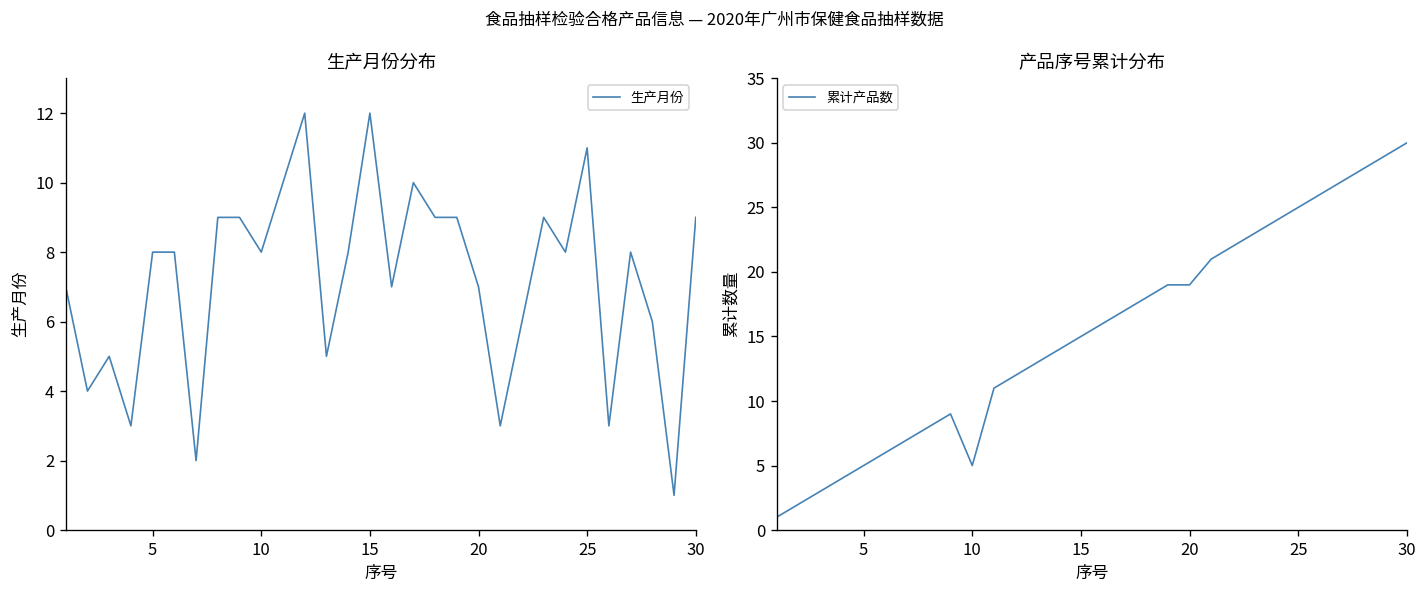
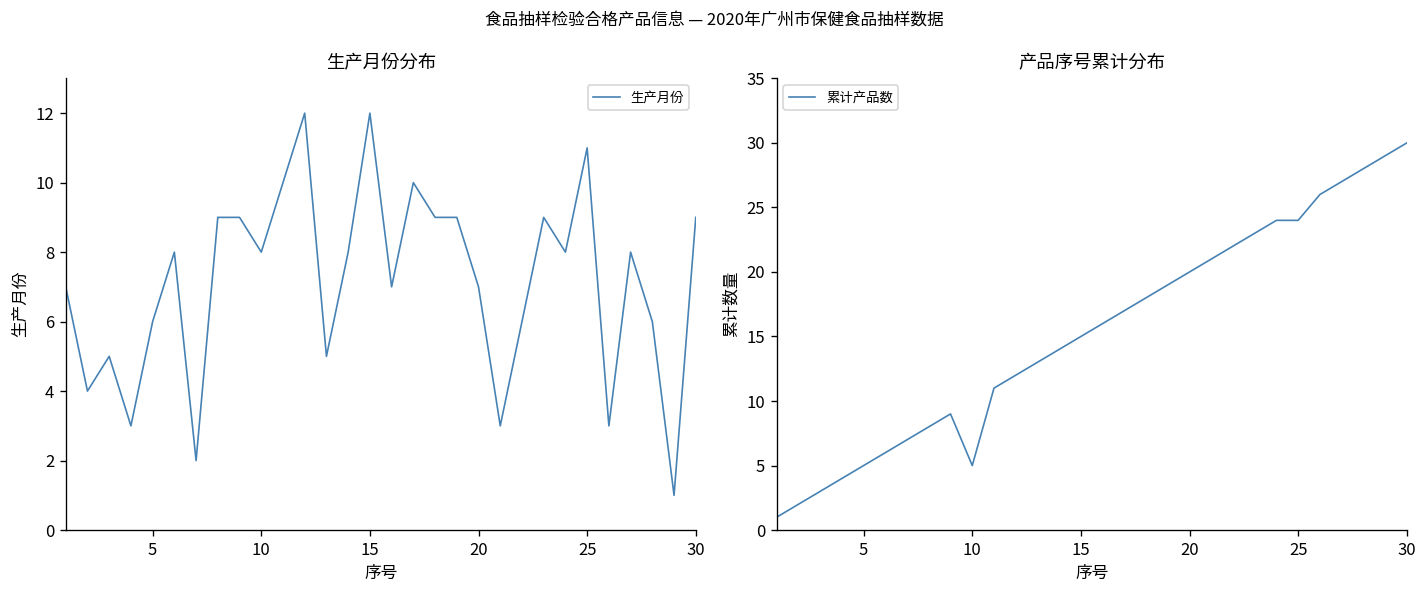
生产月份分布, 5: 8 -> 6
产品序号累计分布, 20: 19 -> 20
产品序号累计分布, 25: 25 -> 24
